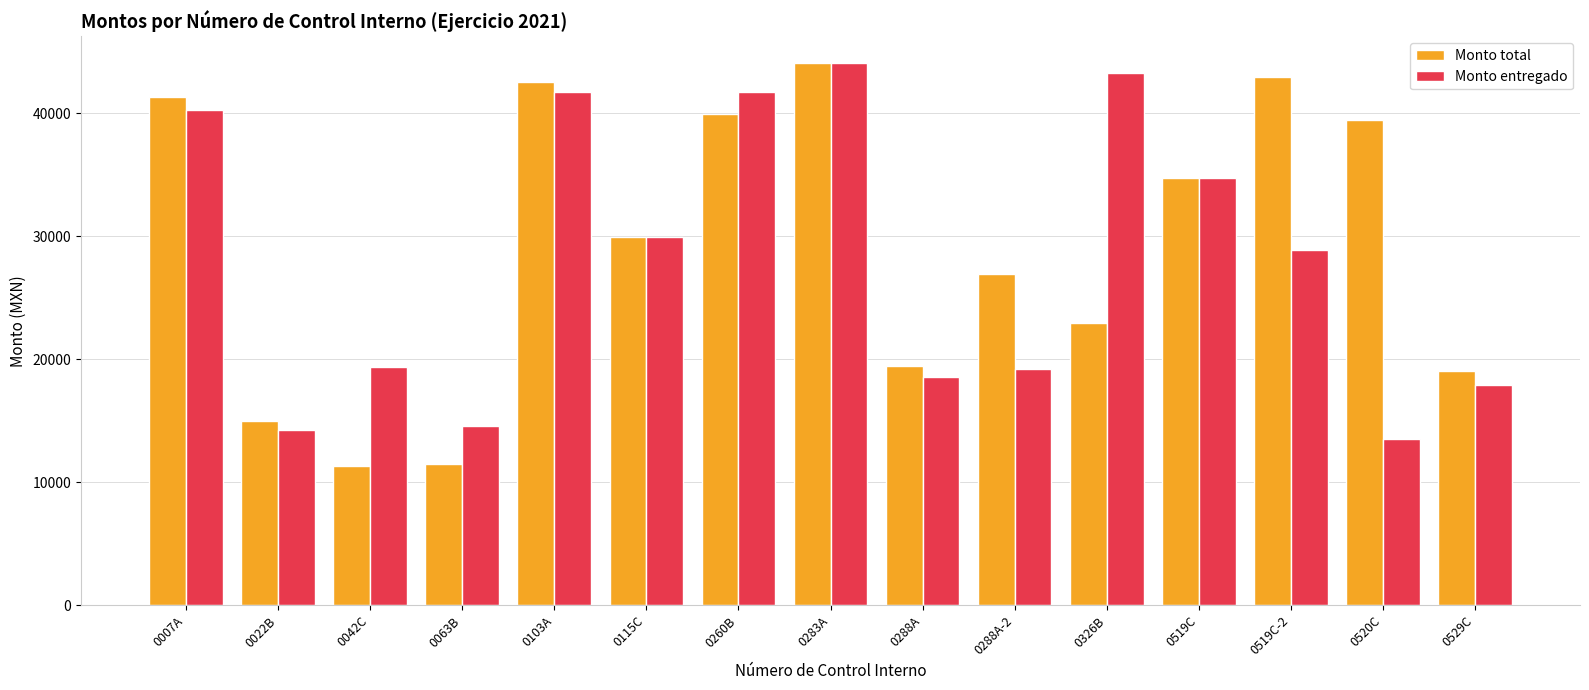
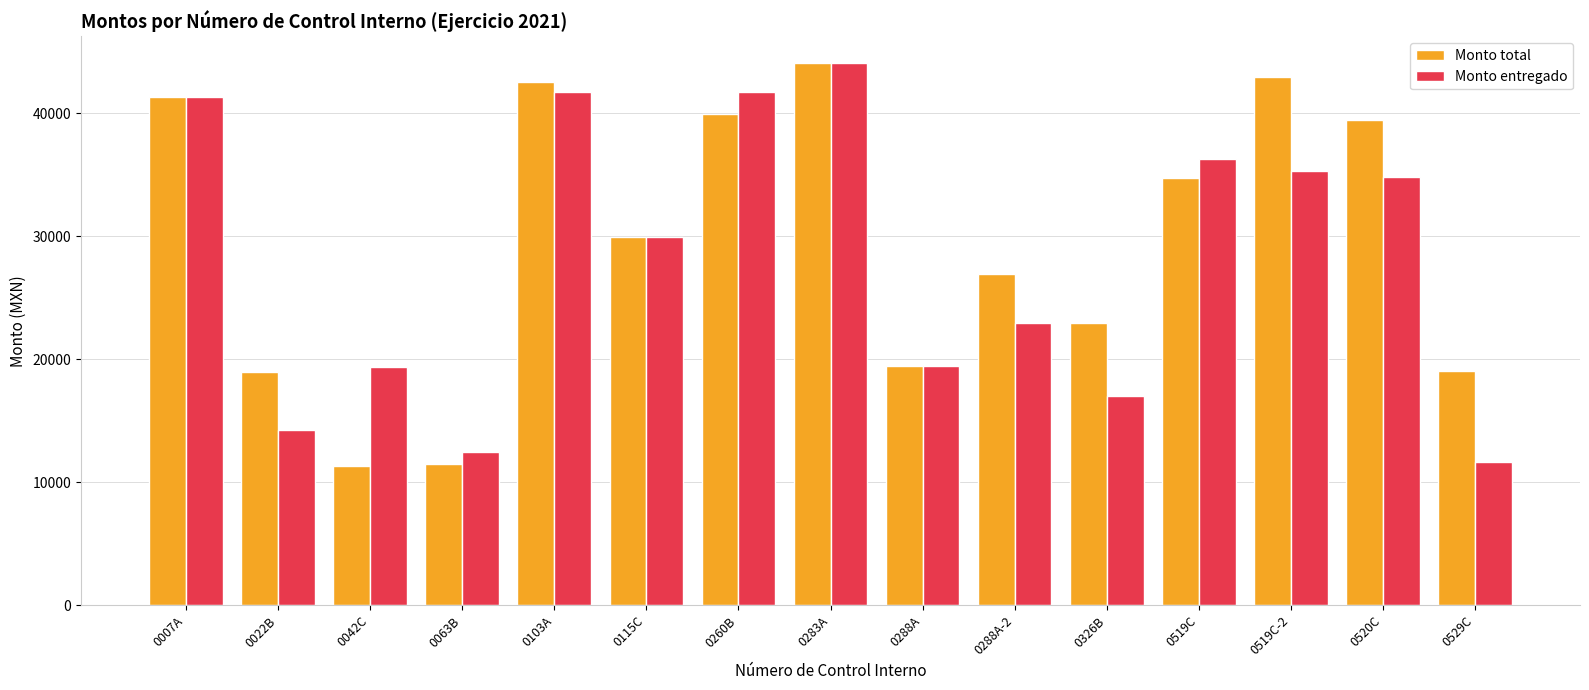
Monto entregado, 0007A: 40300 -> 41300
Monto total, 0022B: 15000 -> 19000
Monto entregado, 0063B: 14600 -> 12400
Monto entregado, 0288A: 18500 -> 19400
Monto entregado, 0288A-2: 19200 -> 23000
Monto entregado, 0326B: 43300 -> 17000
Monto entregado, 0519C: 34800 -> 36300
Monto entregado, 0519C-2: 28900 -> 35300
Monto entregado, 0520C: 13500 -> 34800
Monto entregado, 0529C: 17900 -> 11600
